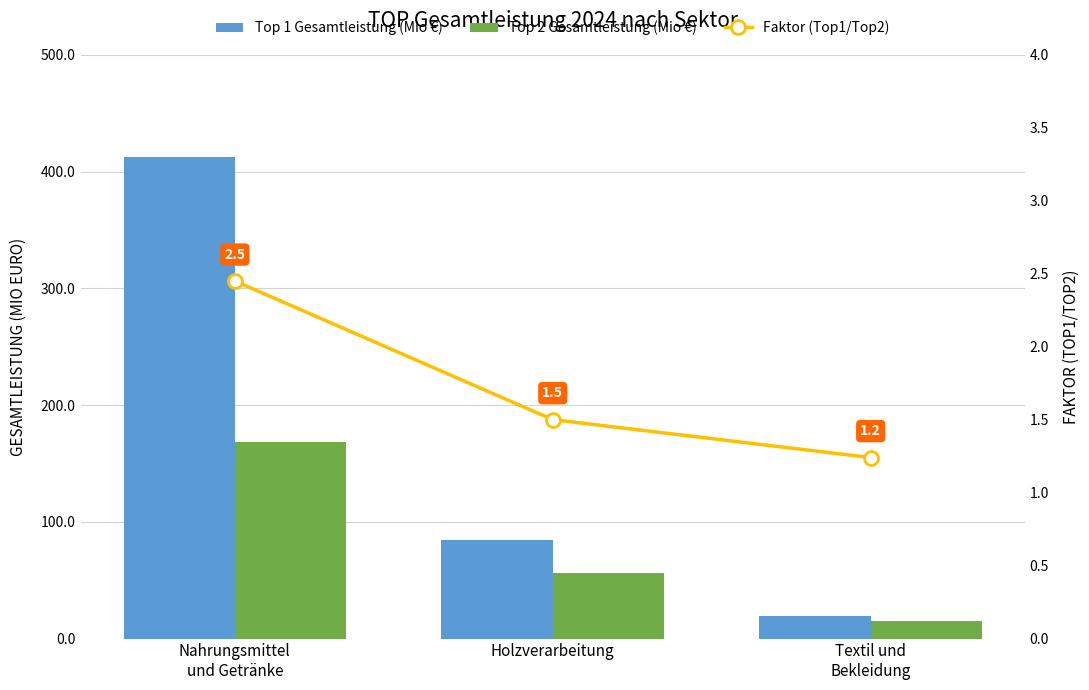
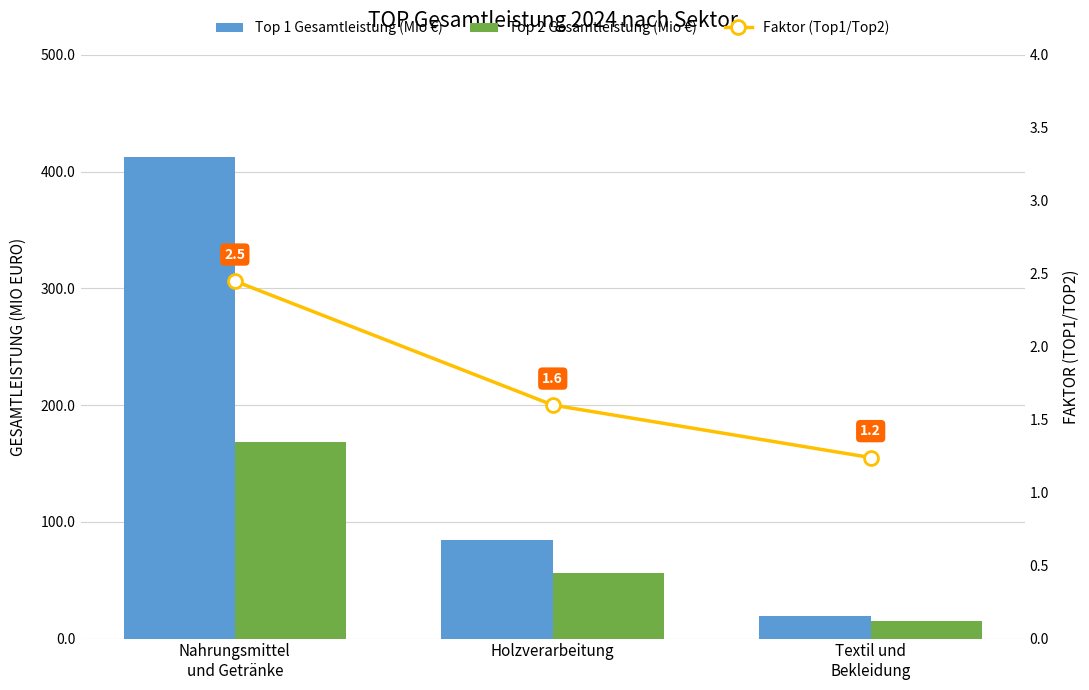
Faktor (Top1/Top2), Holzverarbeitung: 1.5 -> 1.6
